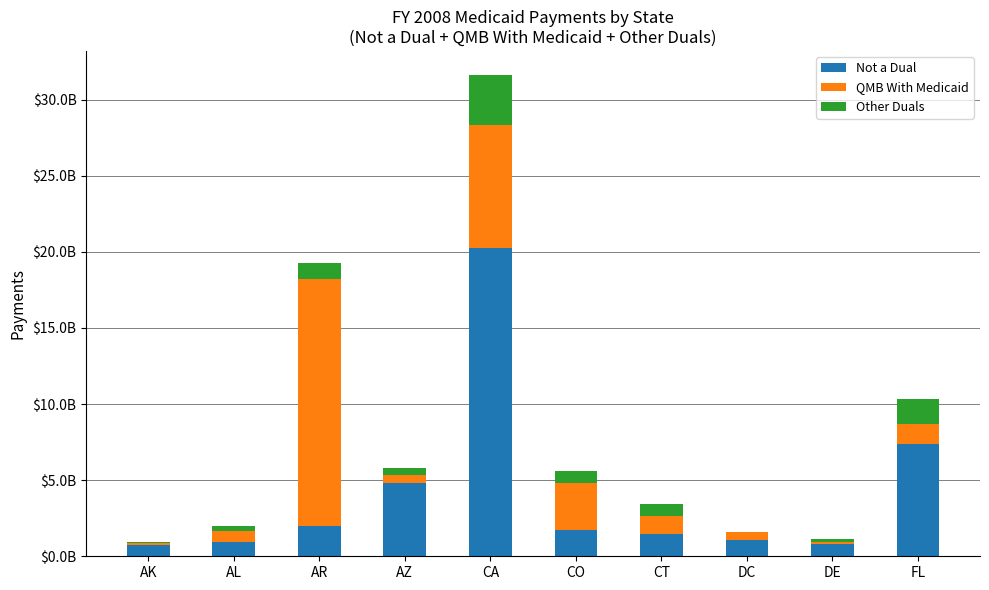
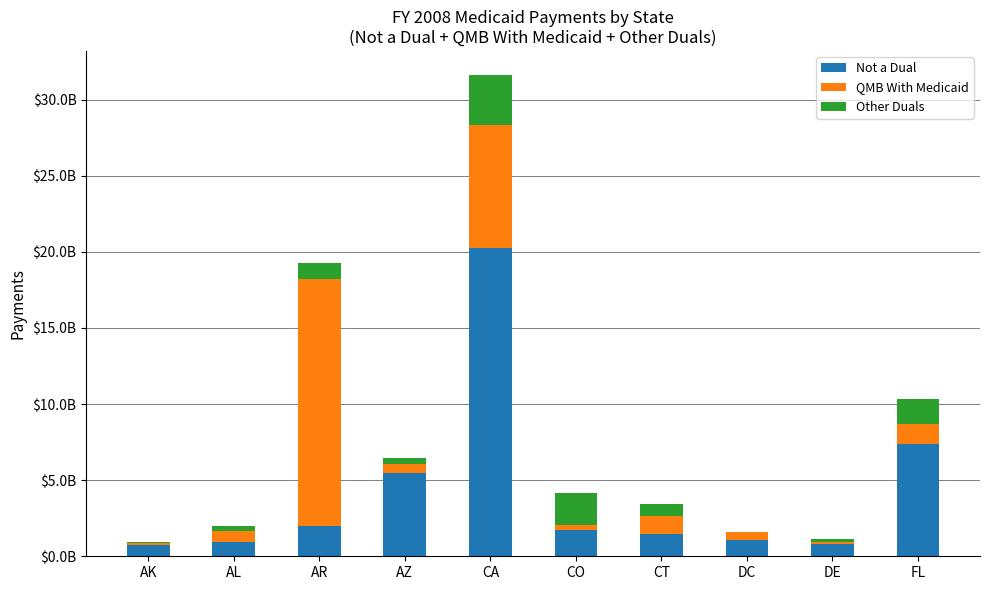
Not a Dual, AZ: $4800000000 -> $5500000000
QMB With Medicaid, CO: $3100000000 -> $300000000
Other Duals, CO: $800000000 -> $2100000000
